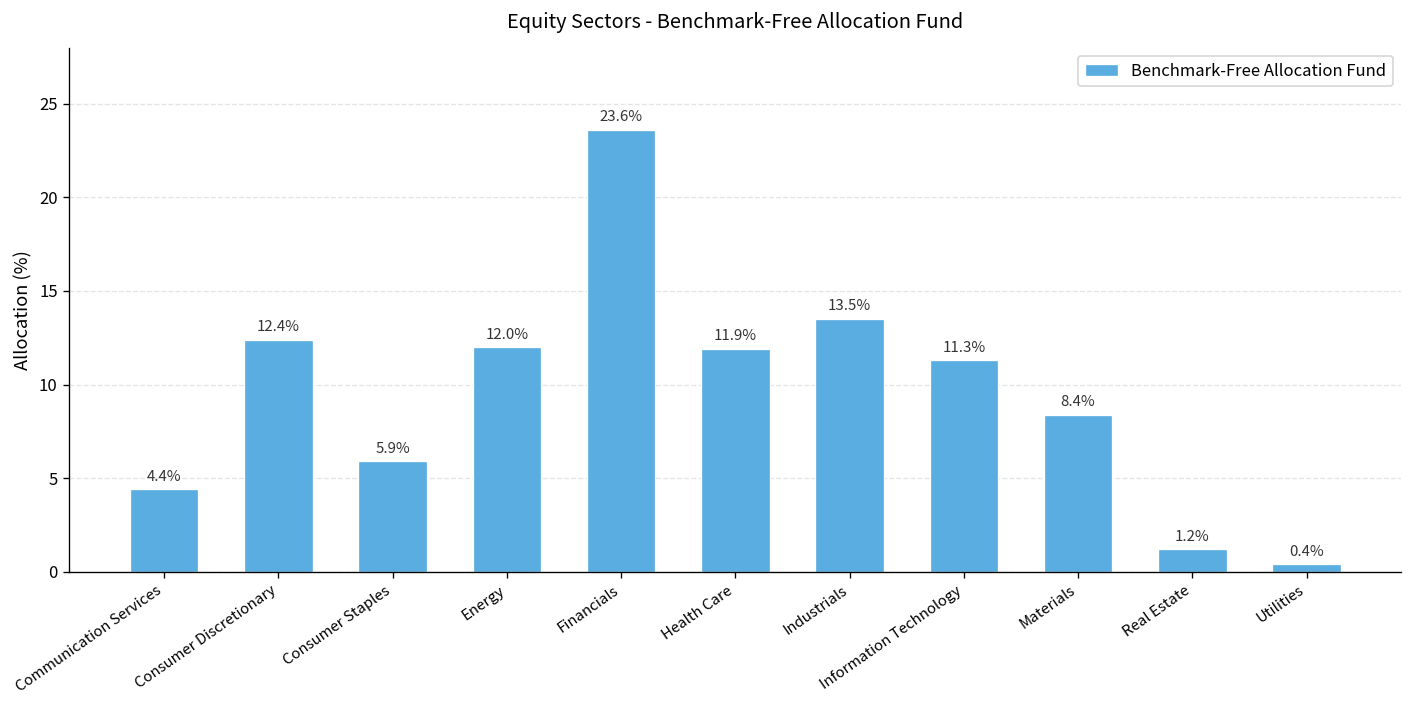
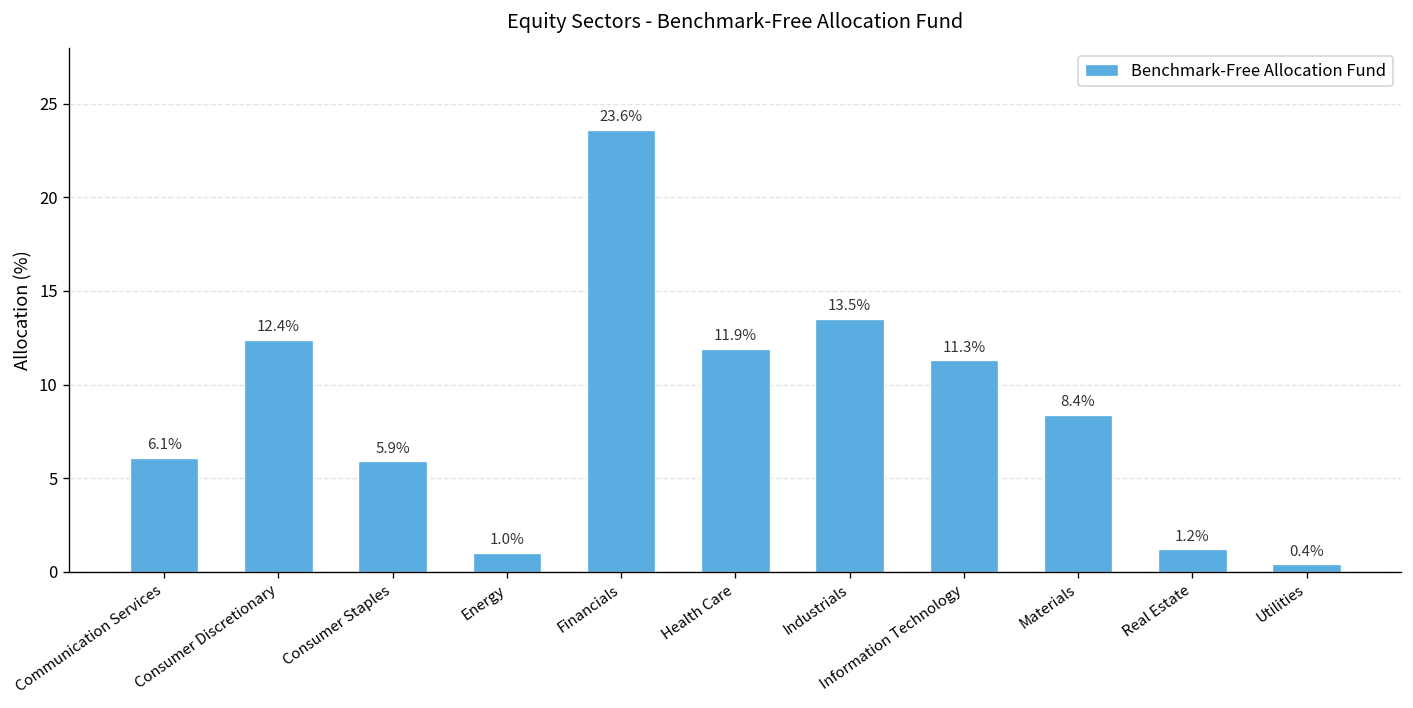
Communication Services: 4.4% -> 6.1%
Energy: 12.0% -> 1.0%
